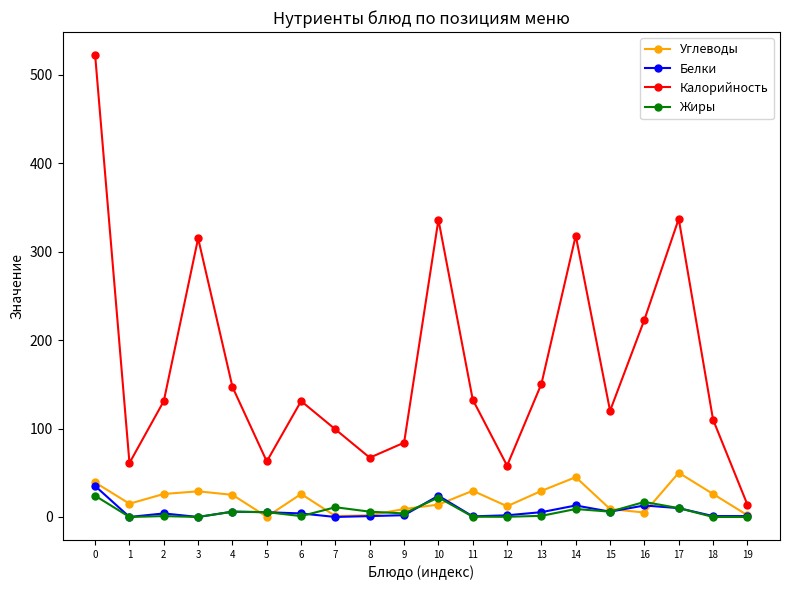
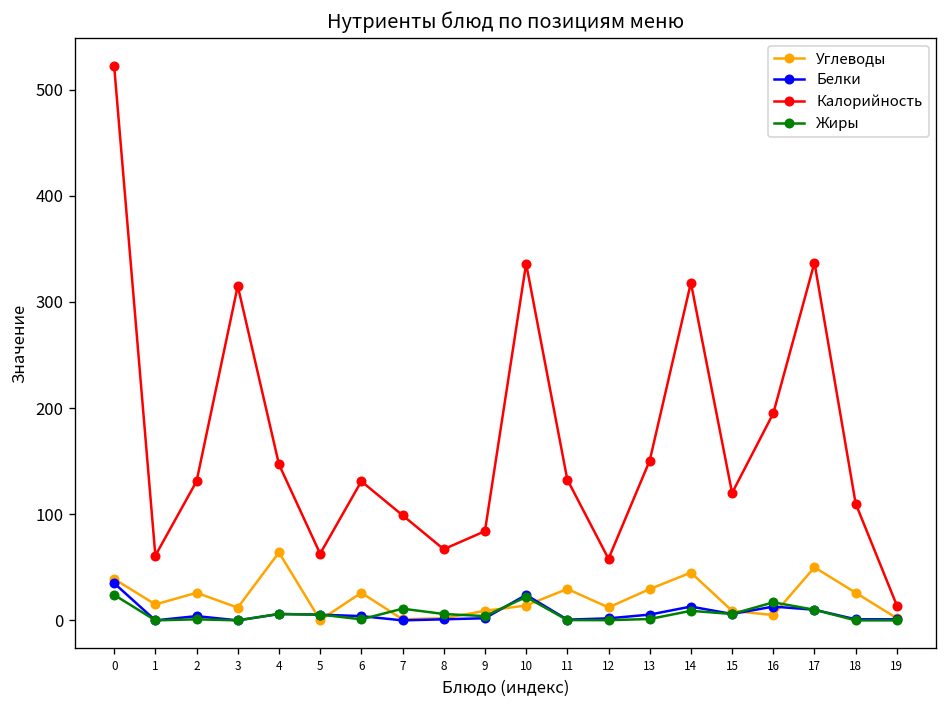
Углеводы, 3: 30 -> 10
Углеводы, 4: 30 -> 60
Калорийность, 16: 220 -> 200
